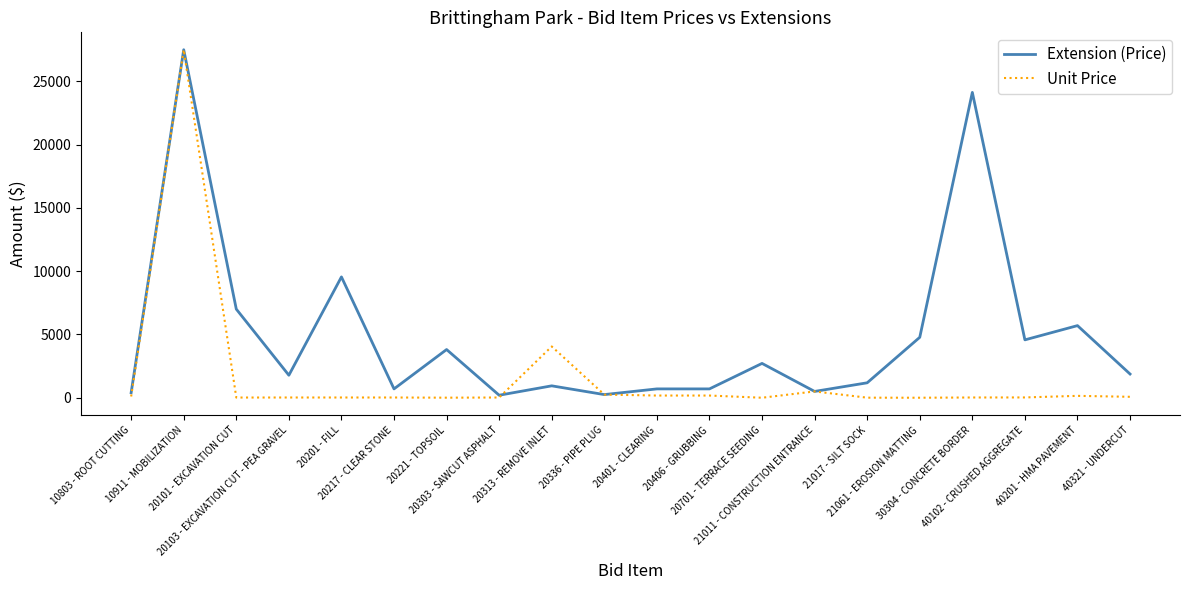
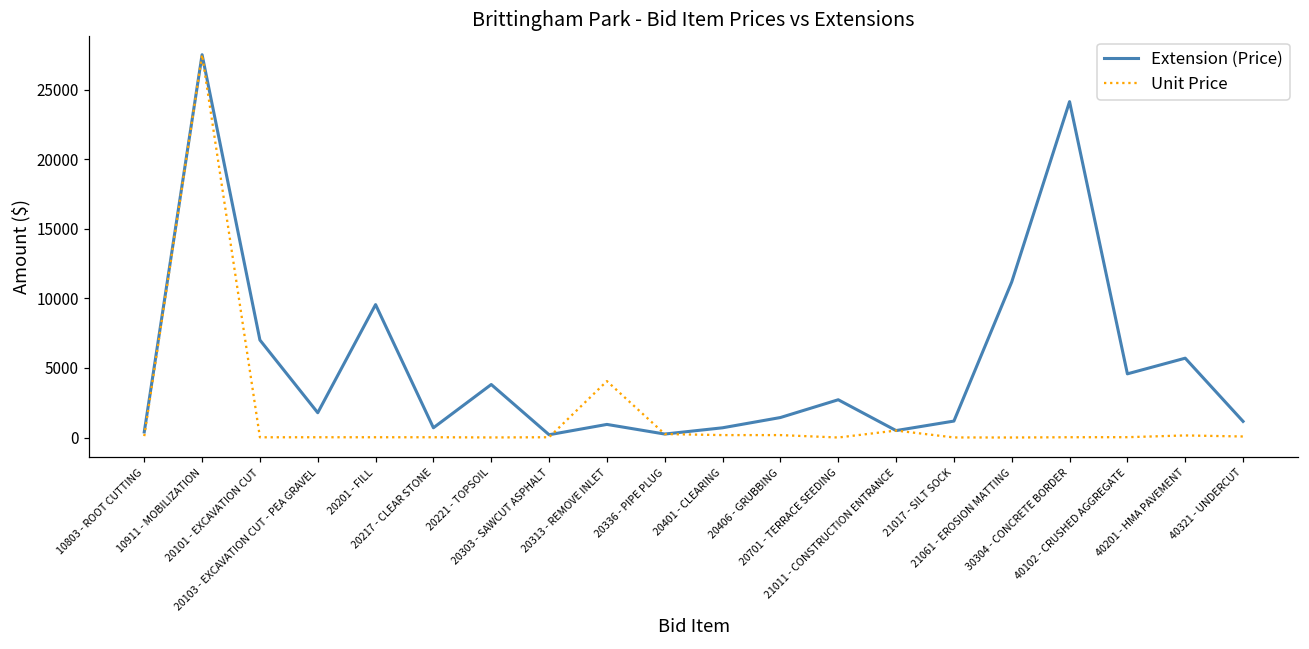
Extension (Price), 20406 - GRUBBING: 700 -> 1400
Extension (Price), 21061 - EROSION MATTING: 4800 -> 11200
Extension (Price), 40321 - UNDERCUT: 1900 -> 1200
